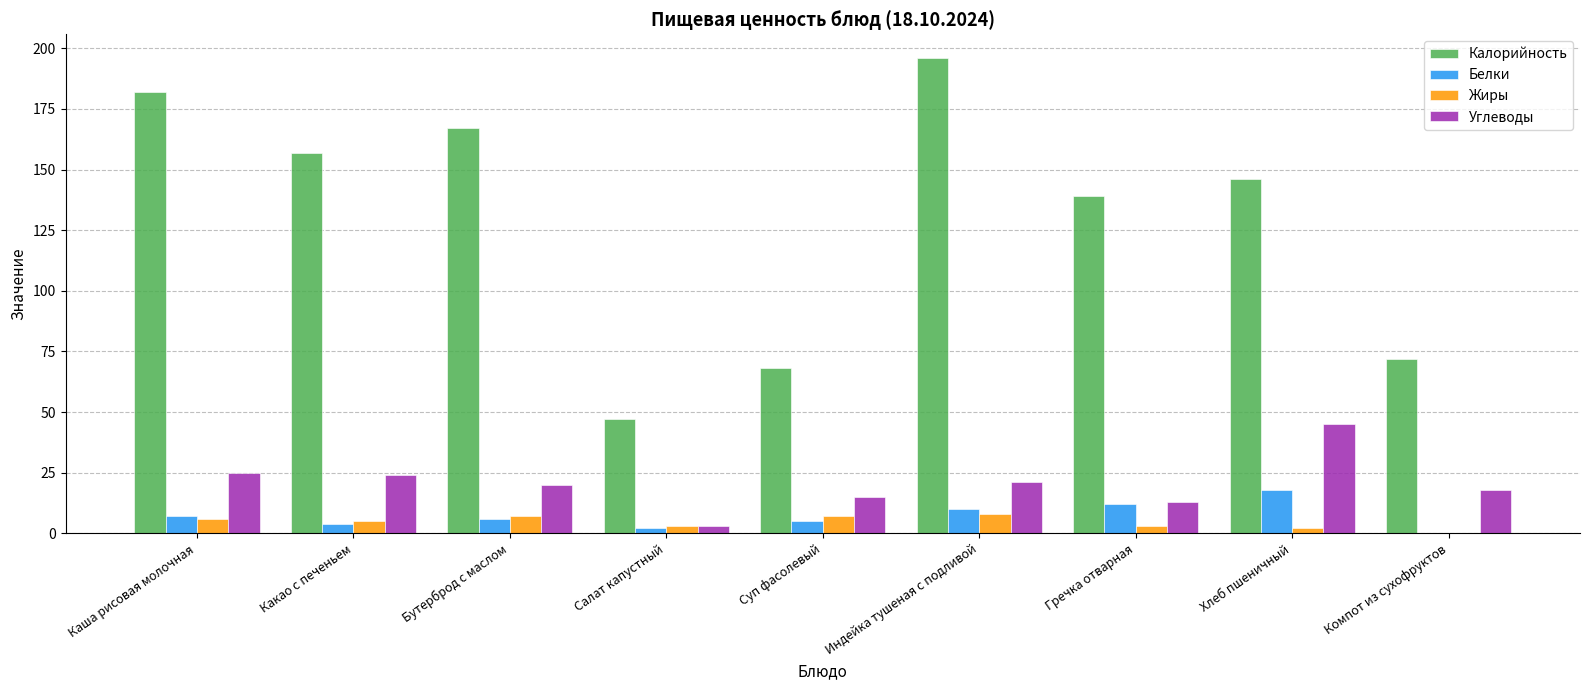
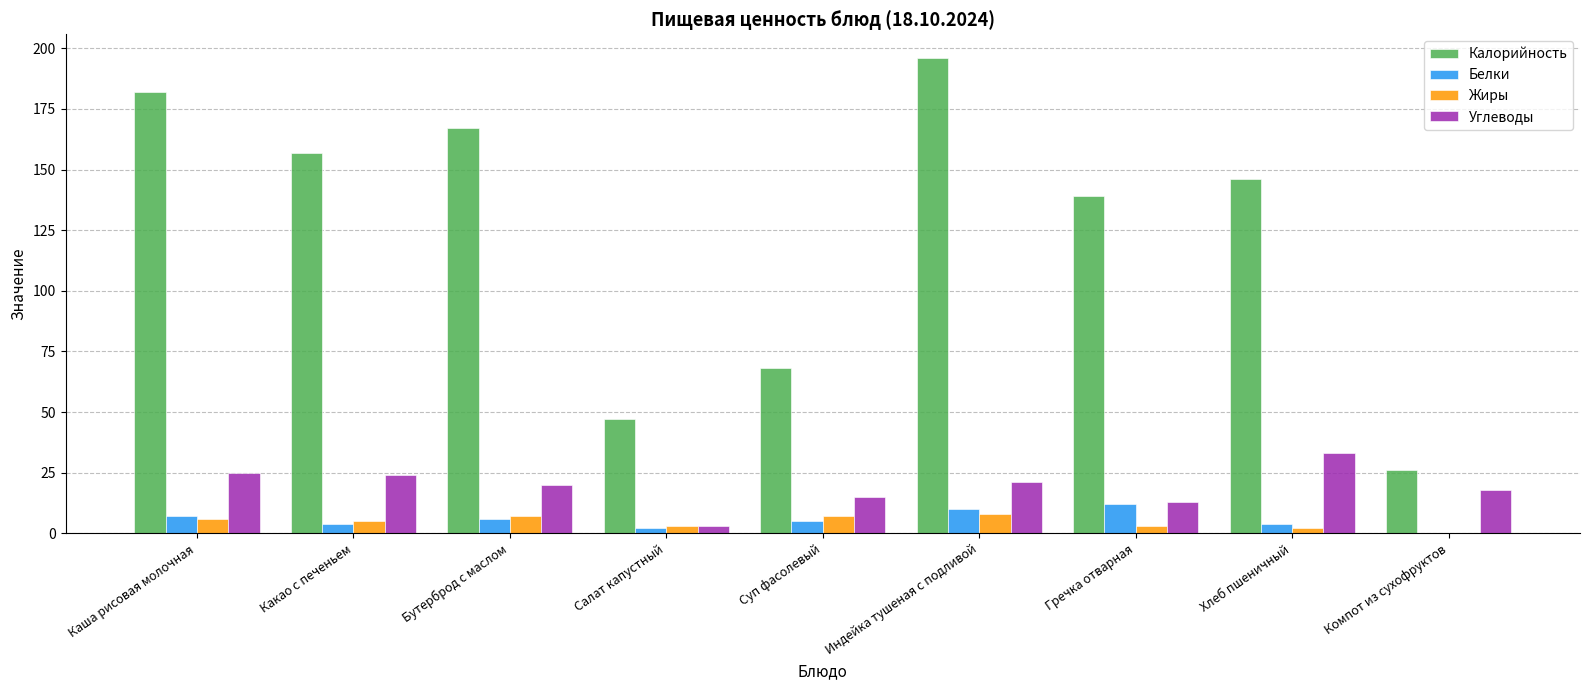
Белки, Хлеб пшеничный: 18 -> 4
Углеводы, Хлеб пшеничный: 45 -> 33
Калорийность, Компот из сухофруктов: 72 -> 26
